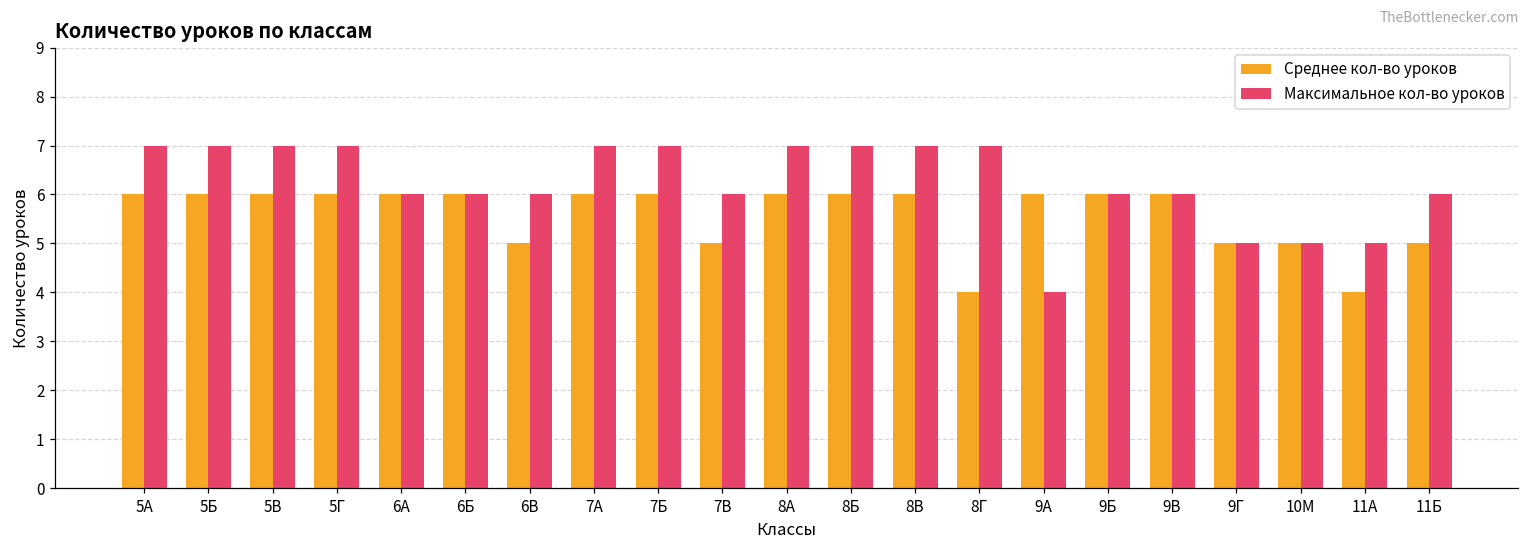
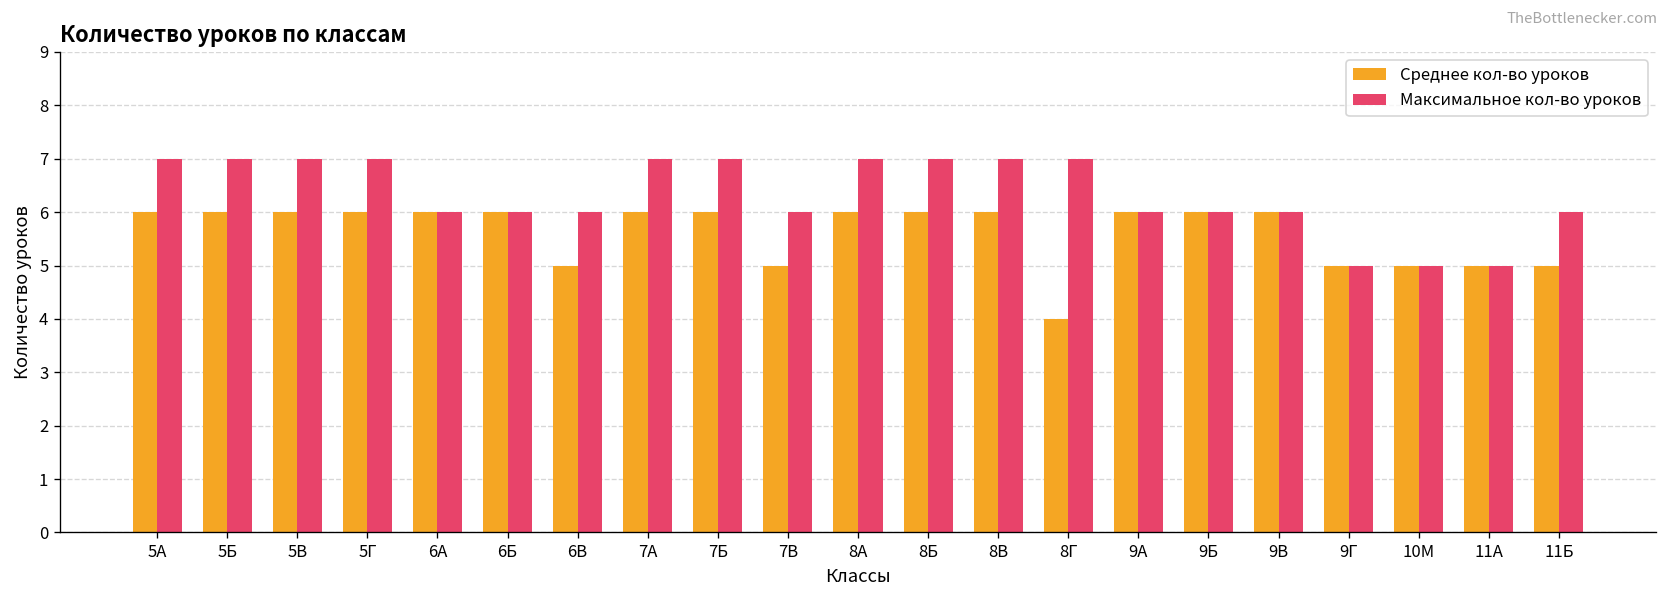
Максимальное кол-во уроков, 9А: 4 -> 6
Среднее кол-во уроков, 11А: 4 -> 5
